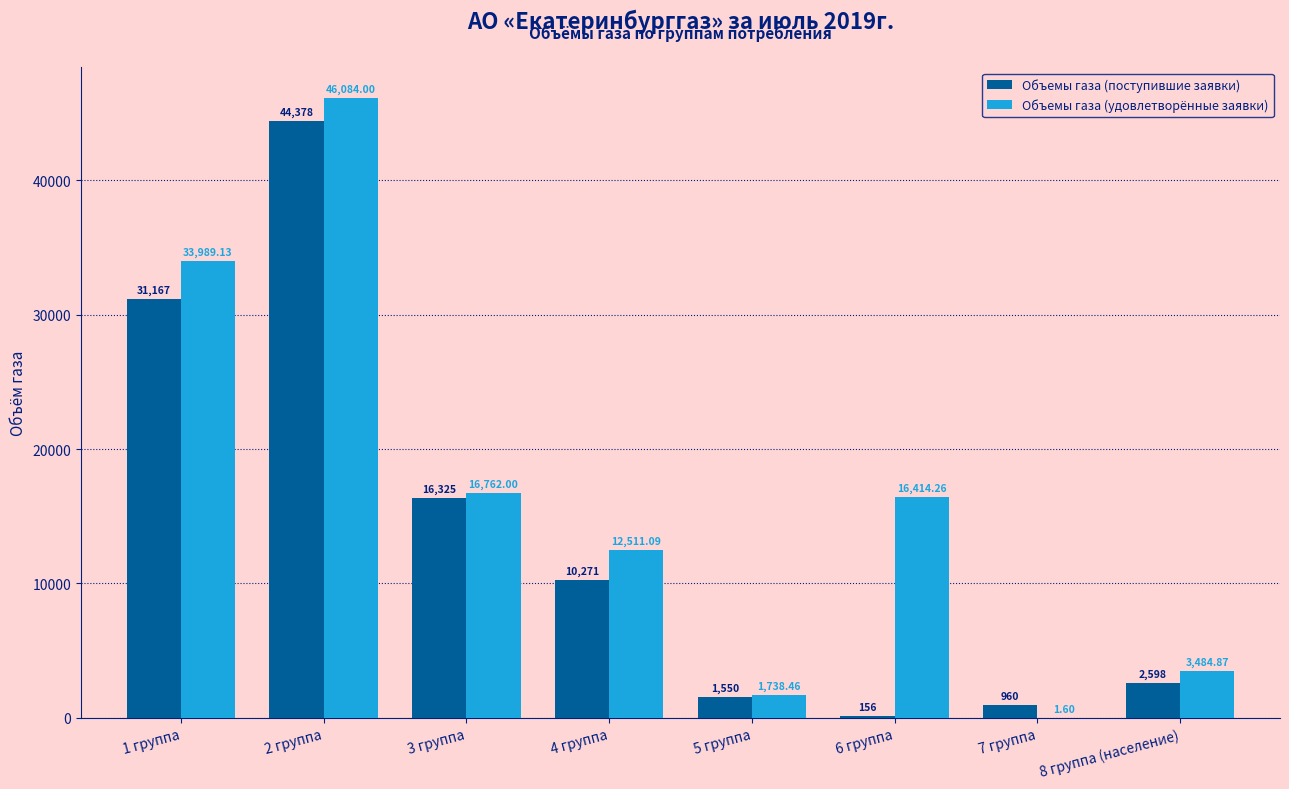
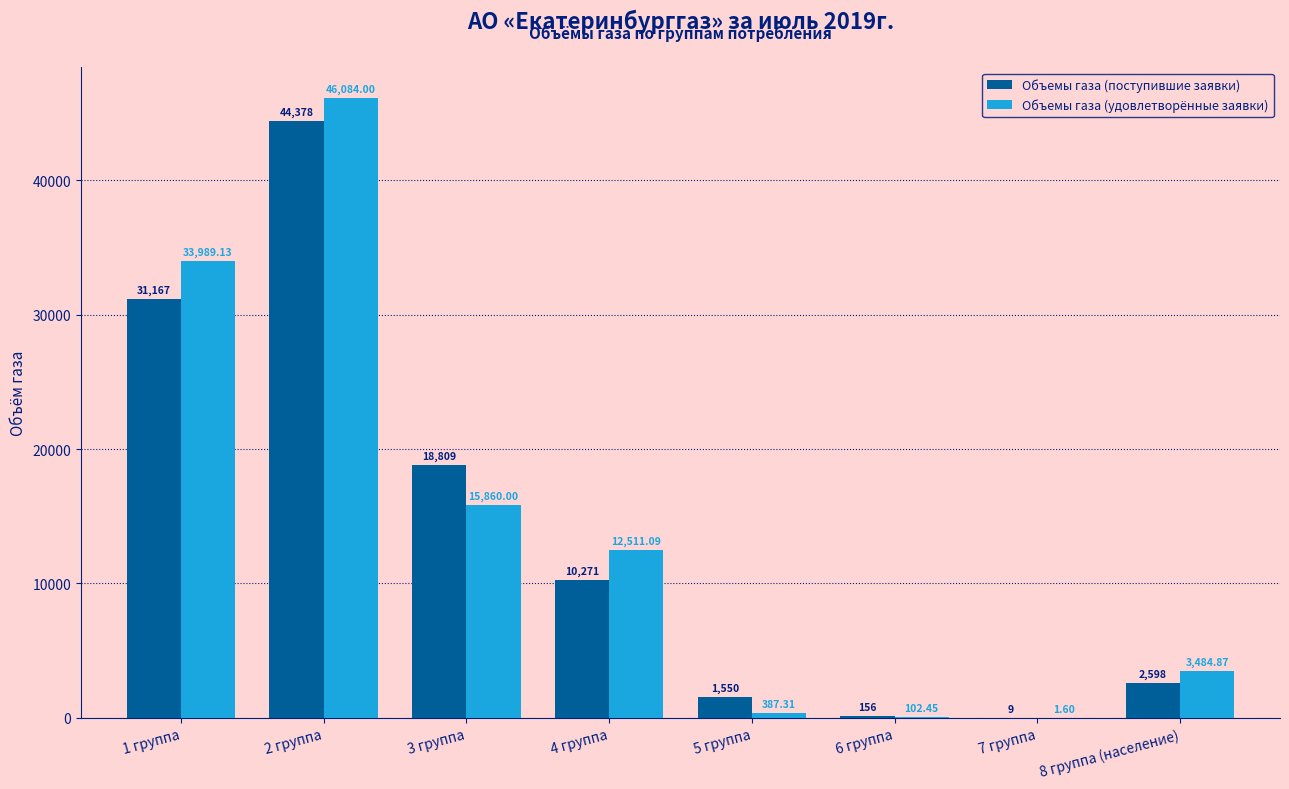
Объемы газа (поступившие заявки), 3 группа: 16,325 -> 18,809
Объемы газа (удовлетворённые заявки), 3 группа: 16,762.00 -> 15,860.00
Объемы газа (удовлетворённые заявки), 5 группа: 1,738.46 -> 387.31
Объемы газа (удовлетворённые заявки), 6 группа: 16,414.26 -> 102.45
Объемы газа (поступившие заявки), 7 группа: 960 -> 9
